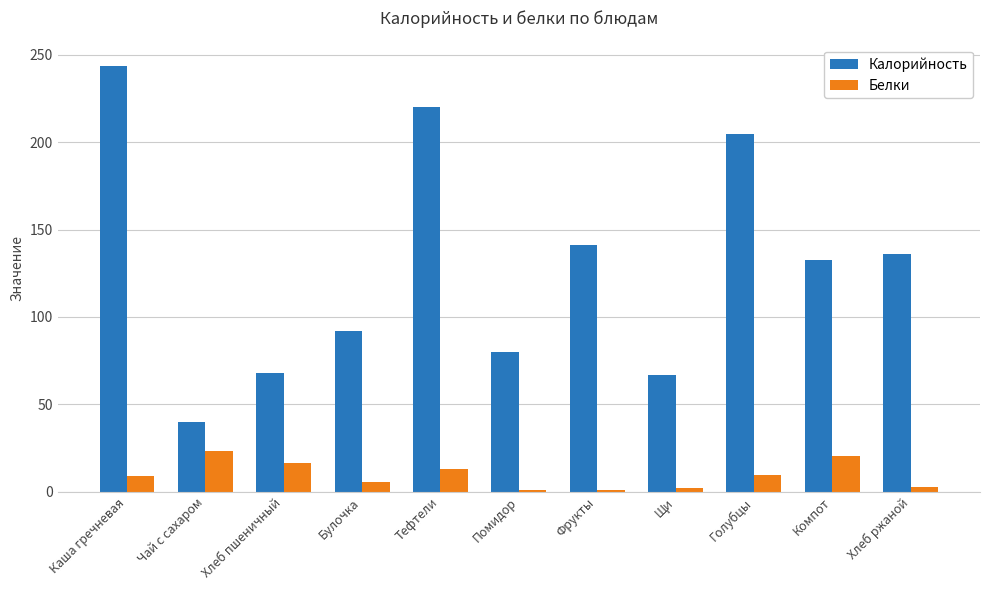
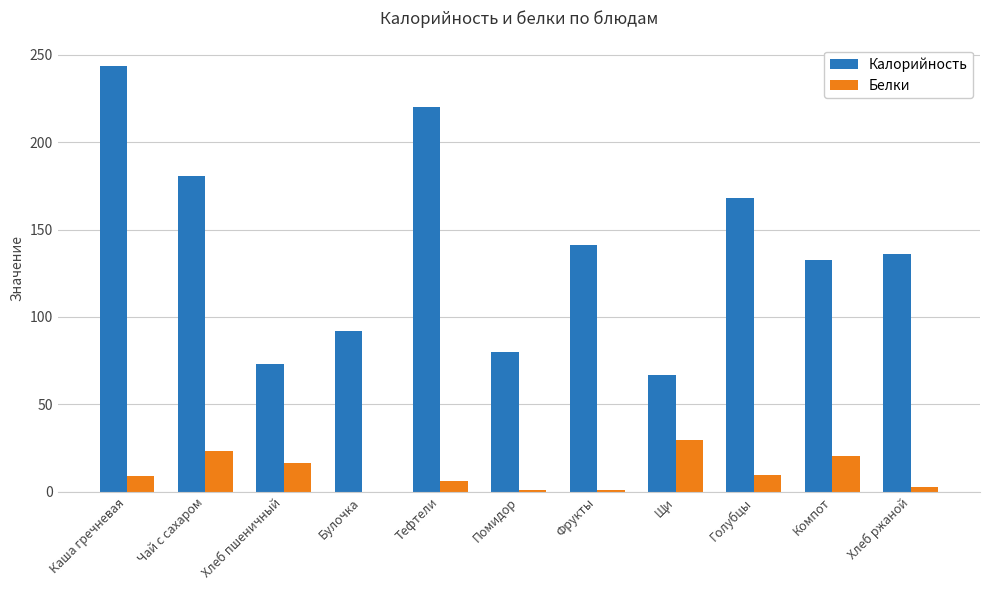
Калорийность, Чай с сахаром: 40 -> 181
Калорийность, Хлеб пшеничный: 68 -> 73
Белки, Булочка: 6 -> 0
Белки, Тефтели: 13 -> 6
Белки, Щи: 2 -> 29
Калорийность, Голубцы: 205 -> 168
